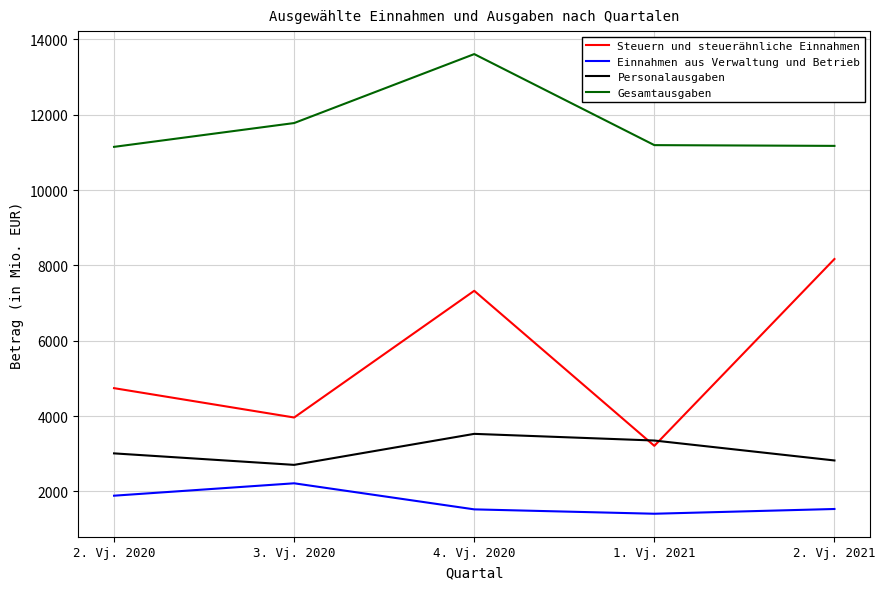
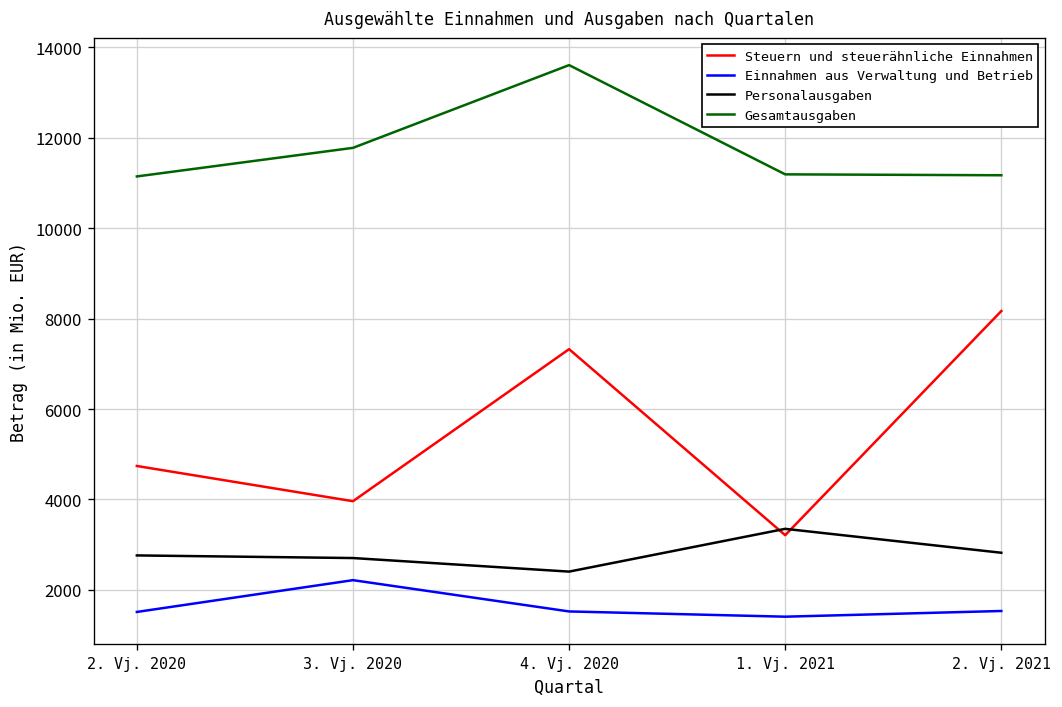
Einnahmen aus Verwaltung und Betrieb, 2. Vj. 2020: 1900 -> 1500
Personalausgaben, 2. Vj. 2020: 3000 -> 2800
Personalausgaben, 4. Vj. 2020: 3500 -> 2400
